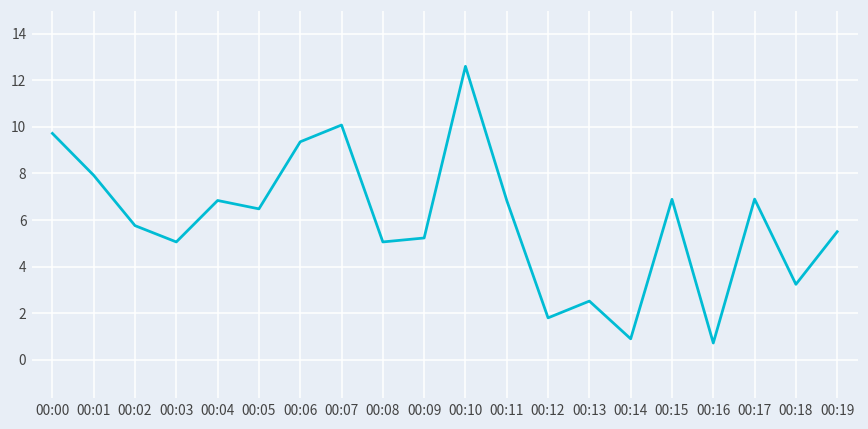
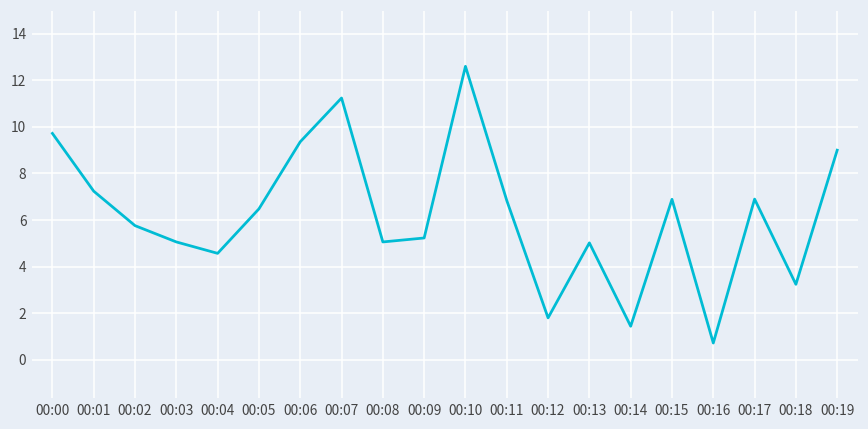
00:01: 7.9 -> 7.2
00:04: 6.8 -> 4.6
00:07: 10.1 -> 11.2
00:13: 2.5 -> 5.0
00:14: 0.9 -> 1.4
00:19: 5.5 -> 9.0
